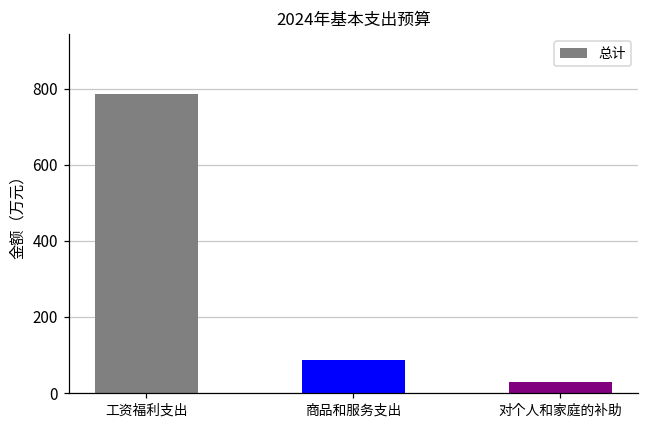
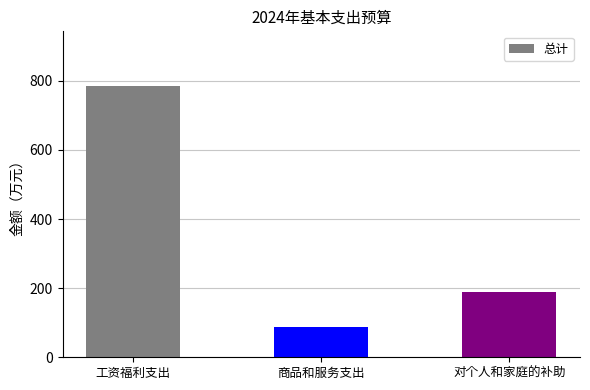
对个人和家庭的补助: 30 -> 190
